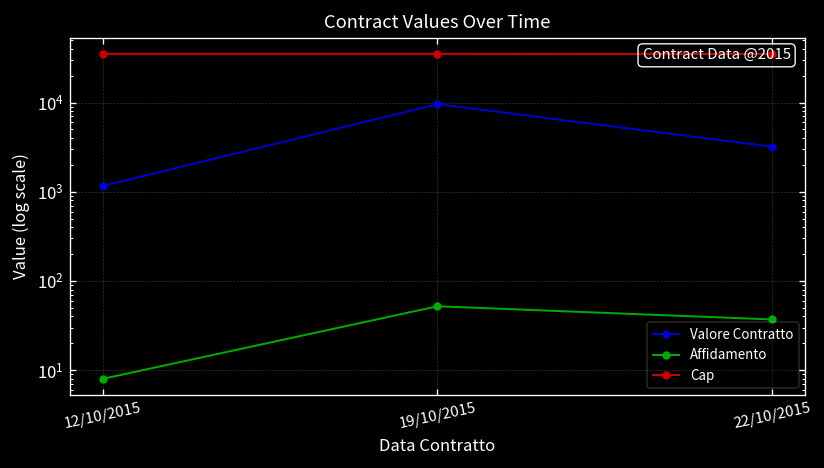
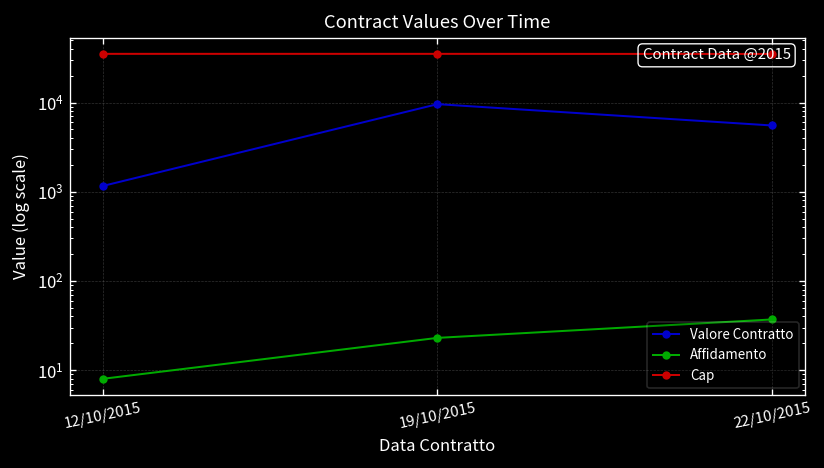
Affidamento, 19/10/2015: 50 -> 23
Valore Contratto, 22/10/2015: 3200 -> 6000
